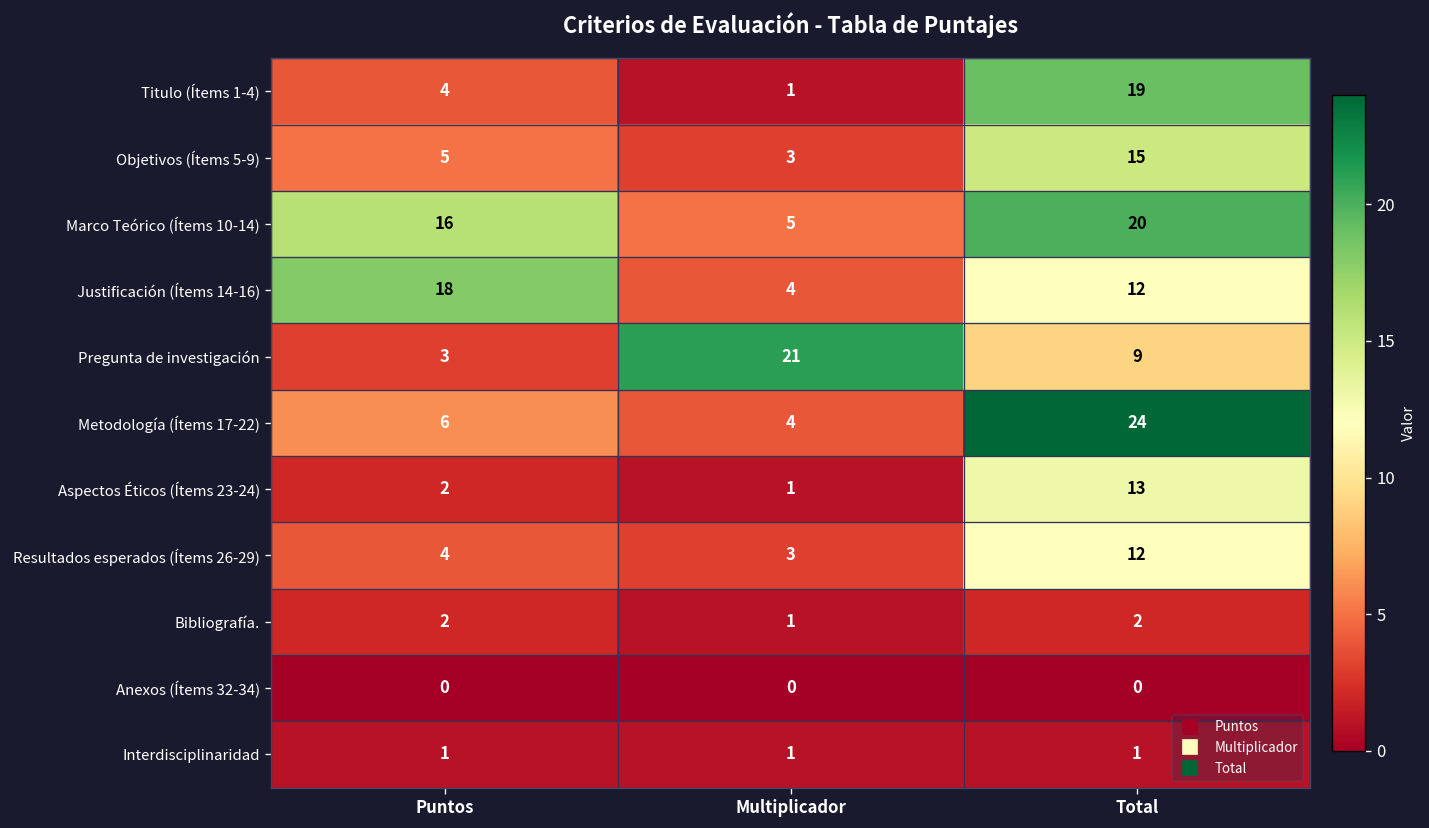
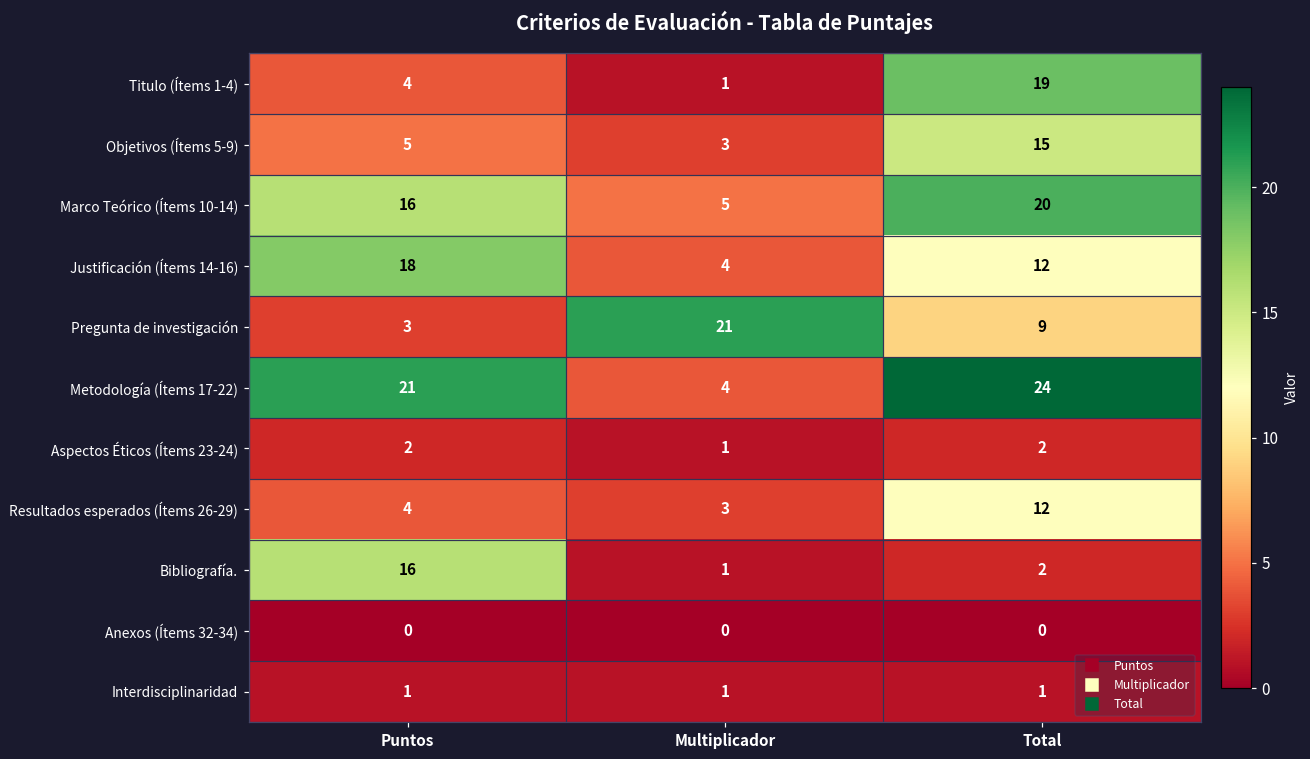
Metodología (Ítems 17-22), Puntos: 6 -> 21
Aspectos Éticos (Ítems 23-24), Total: 13 -> 2
Bibliografía., Puntos: 2 -> 16
